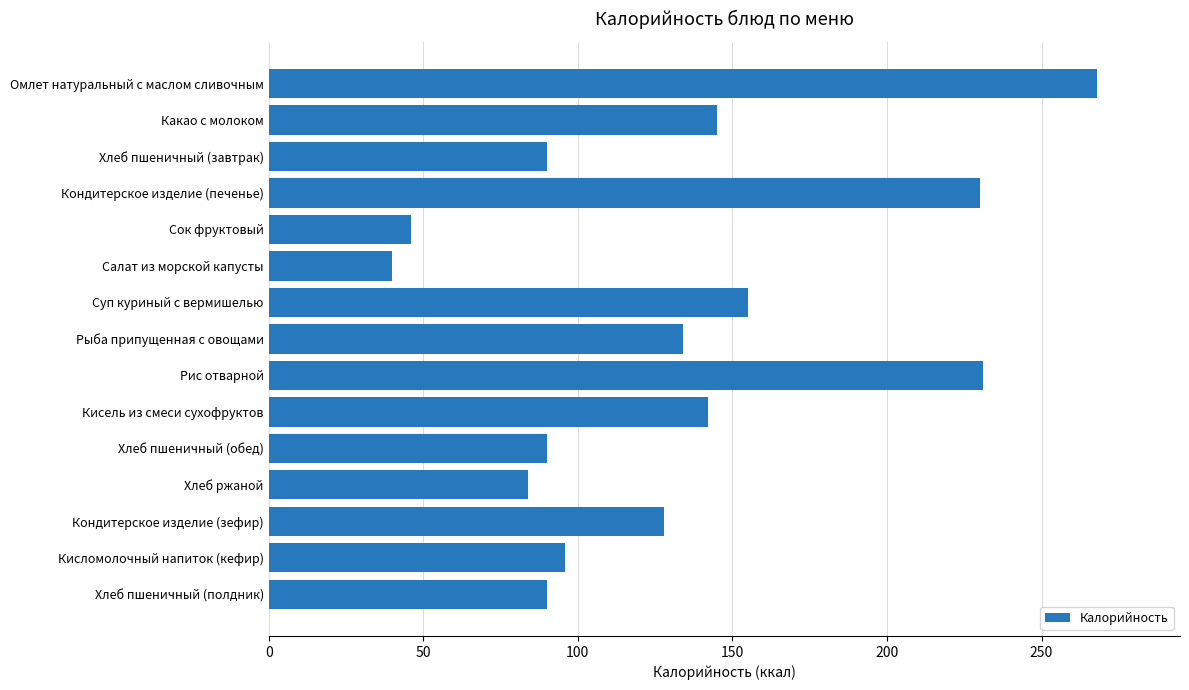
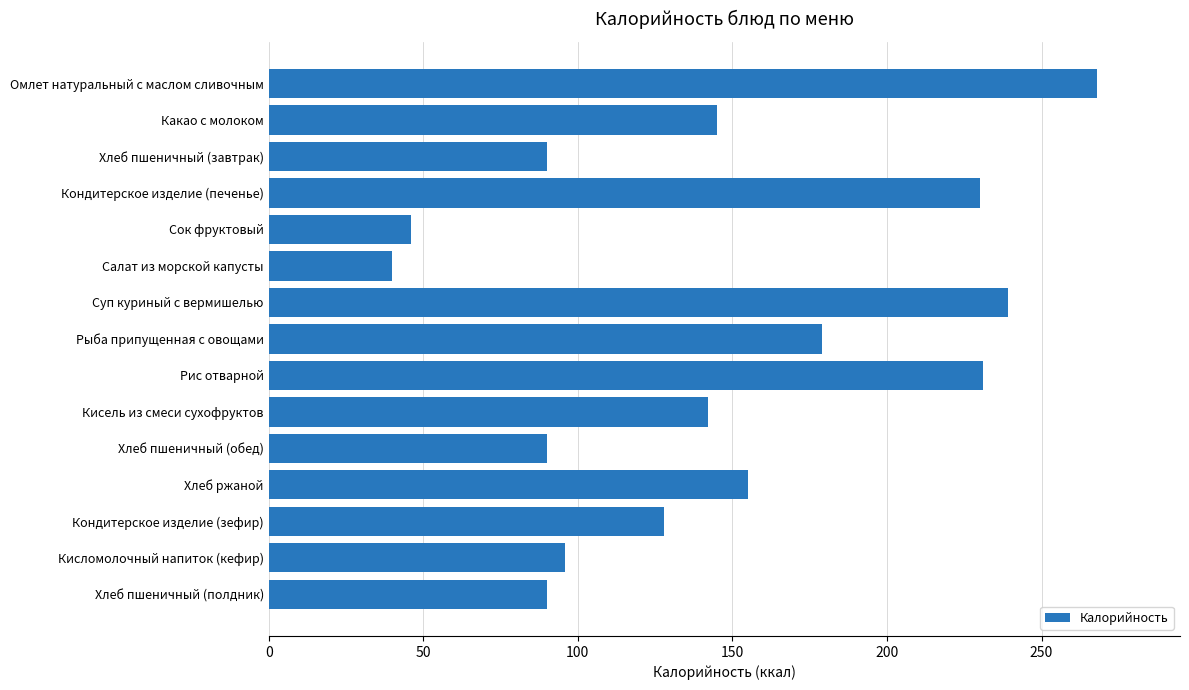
Суп куриный с вермишелью: 155 -> 239
Рыба припущенная с овощами: 134 -> 179
Хлеб ржаной: 84 -> 155
